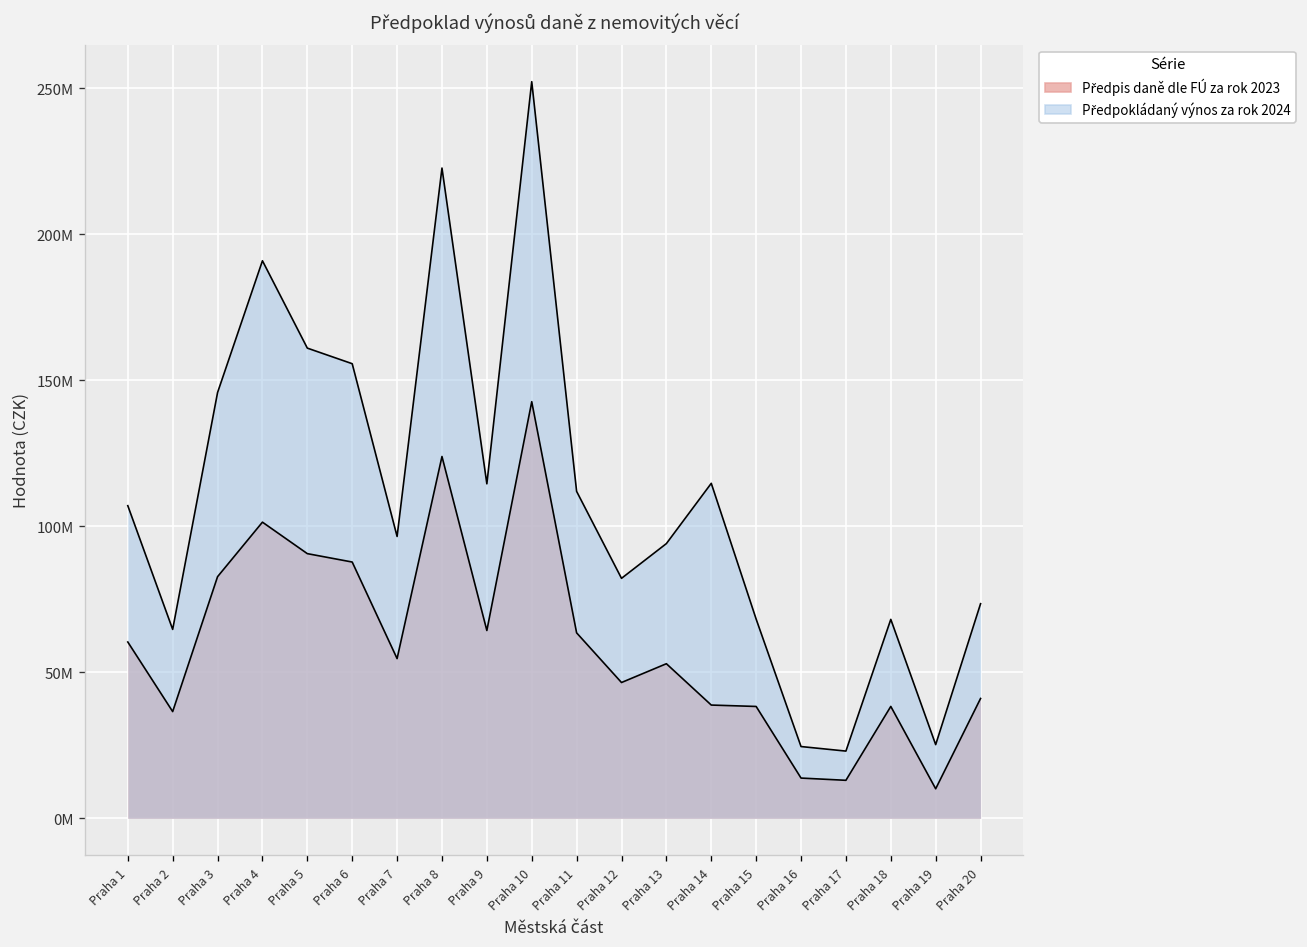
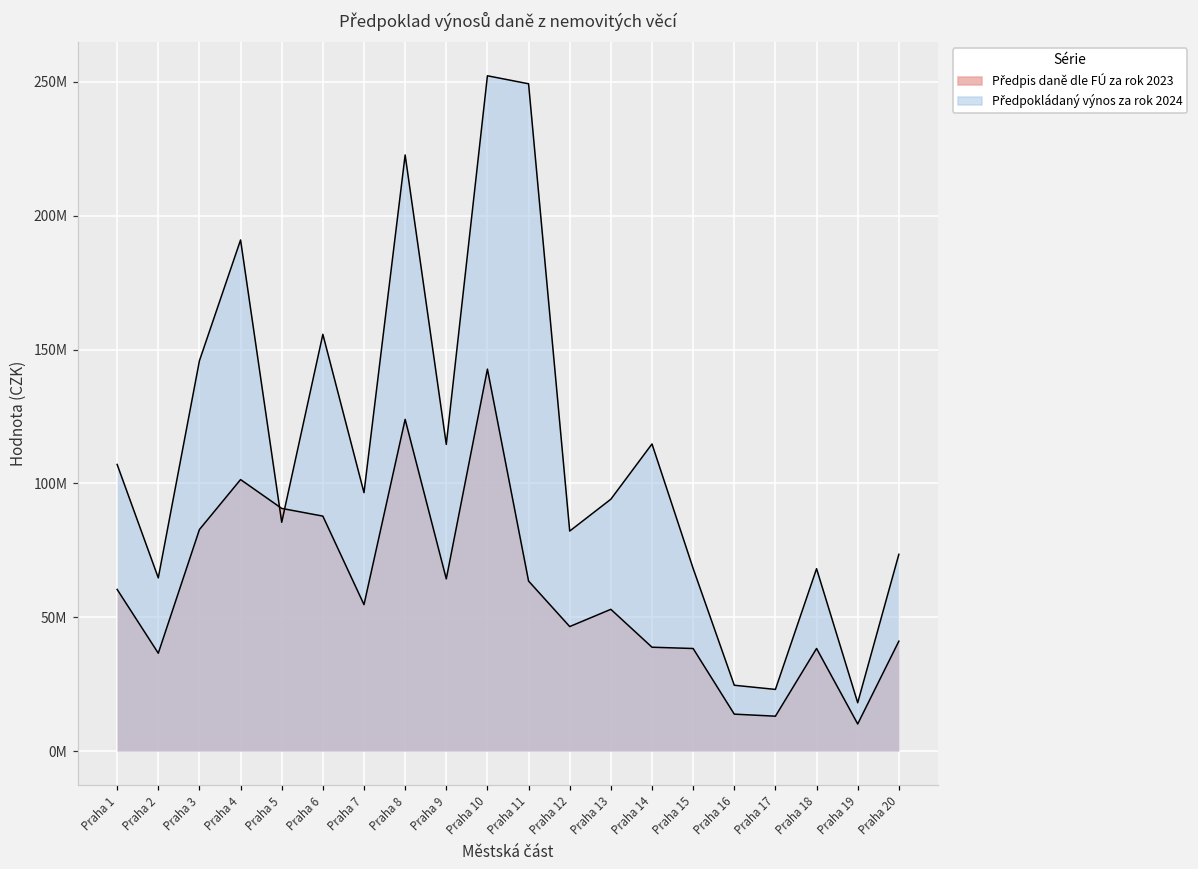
Předpokládaný výnos za rok 2024, Praha 5: 161000000 -> 85000000
Předpokládaný výnos za rok 2024, Praha 11: 112000000 -> 249000000
Předpokládaný výnos za rok 2024, Praha 19: 25000000 -> 18000000
